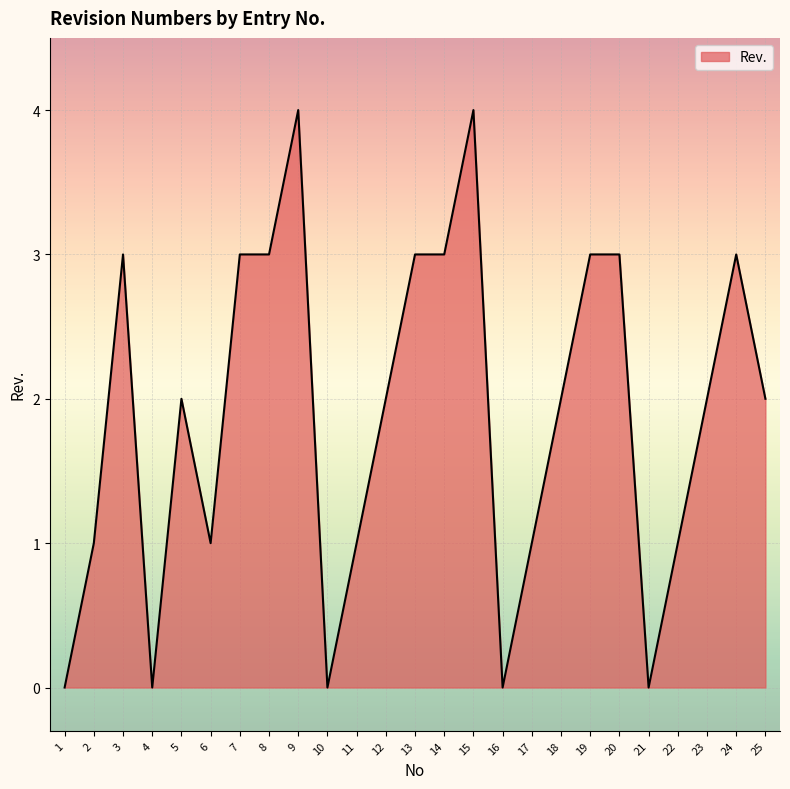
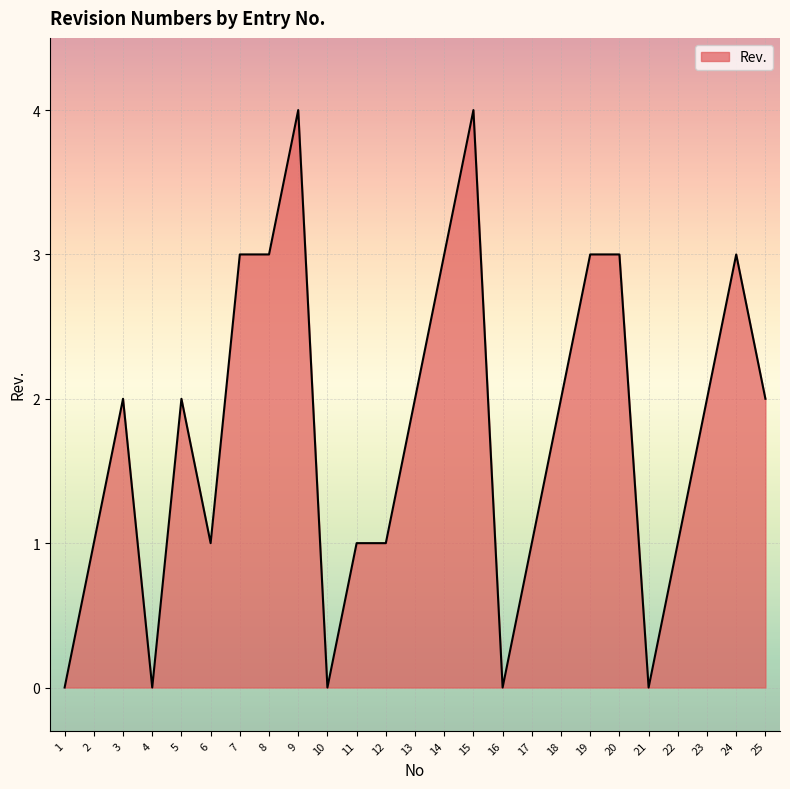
3: 3 -> 2
12: 2 -> 1
13: 3 -> 2
